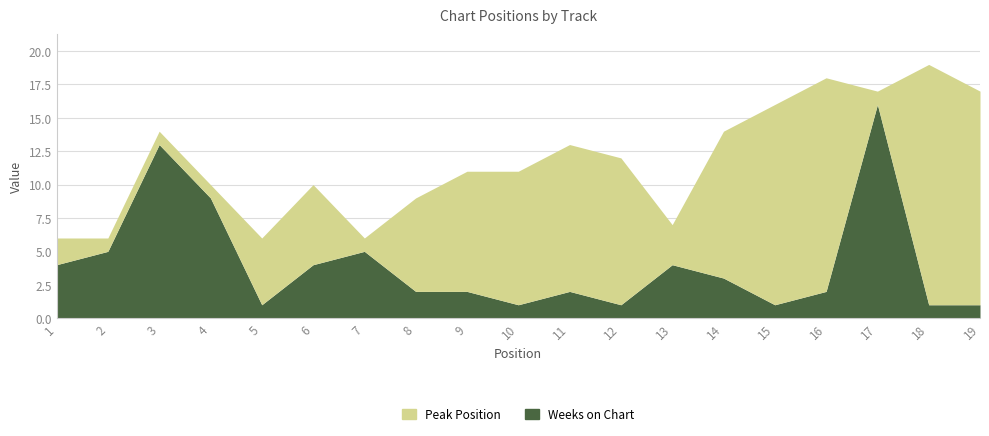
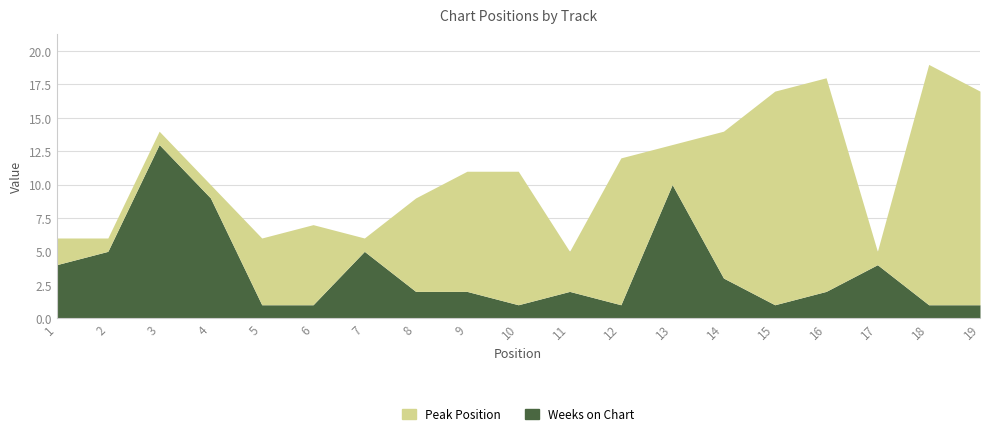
Weeks on Chart, 6: 4 -> 1
Peak Position, 11: 11 -> 3
Weeks on Chart, 13: 4 -> 10
Peak Position, 15: 15 -> 16
Weeks on Chart, 17: 16 -> 4
